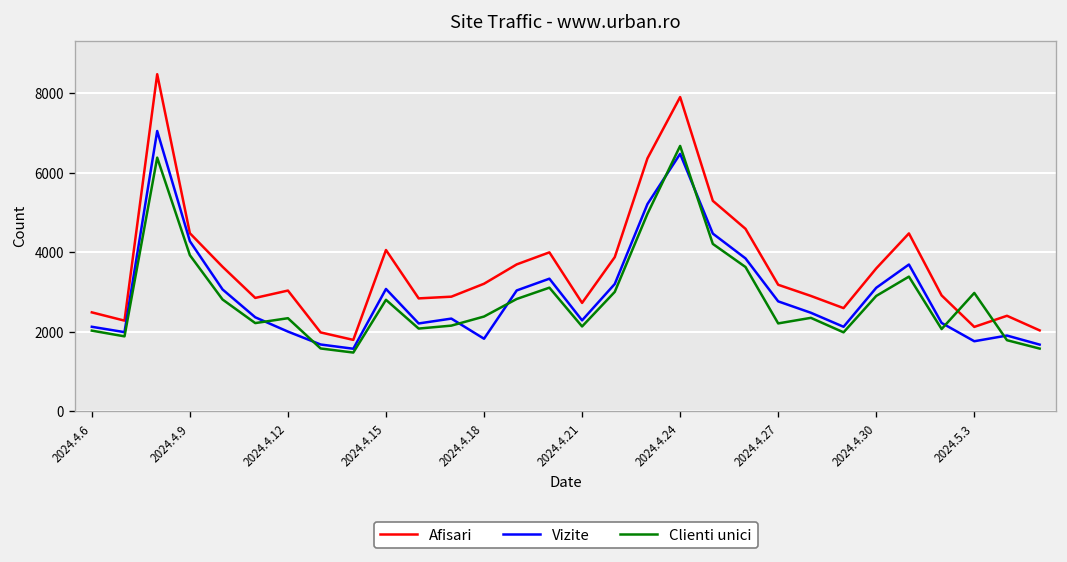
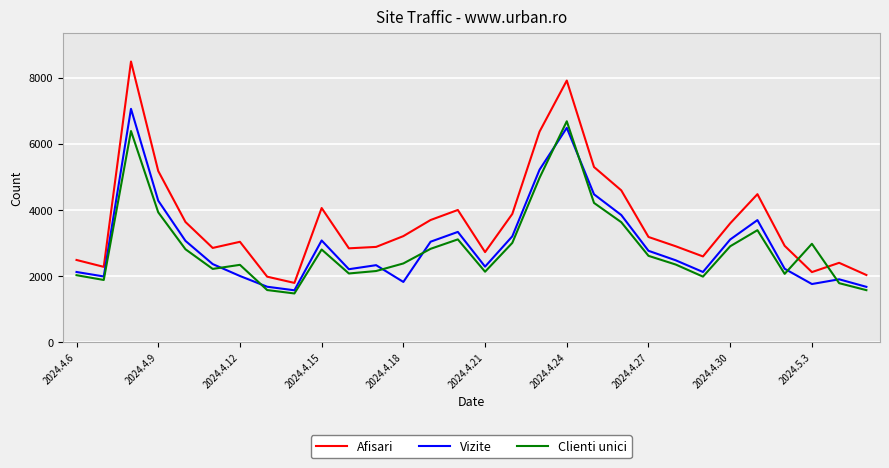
Afisari, 2024.4.9: 4500 -> 5200
Clienti unici, 2024.4.27: 2200 -> 2600
